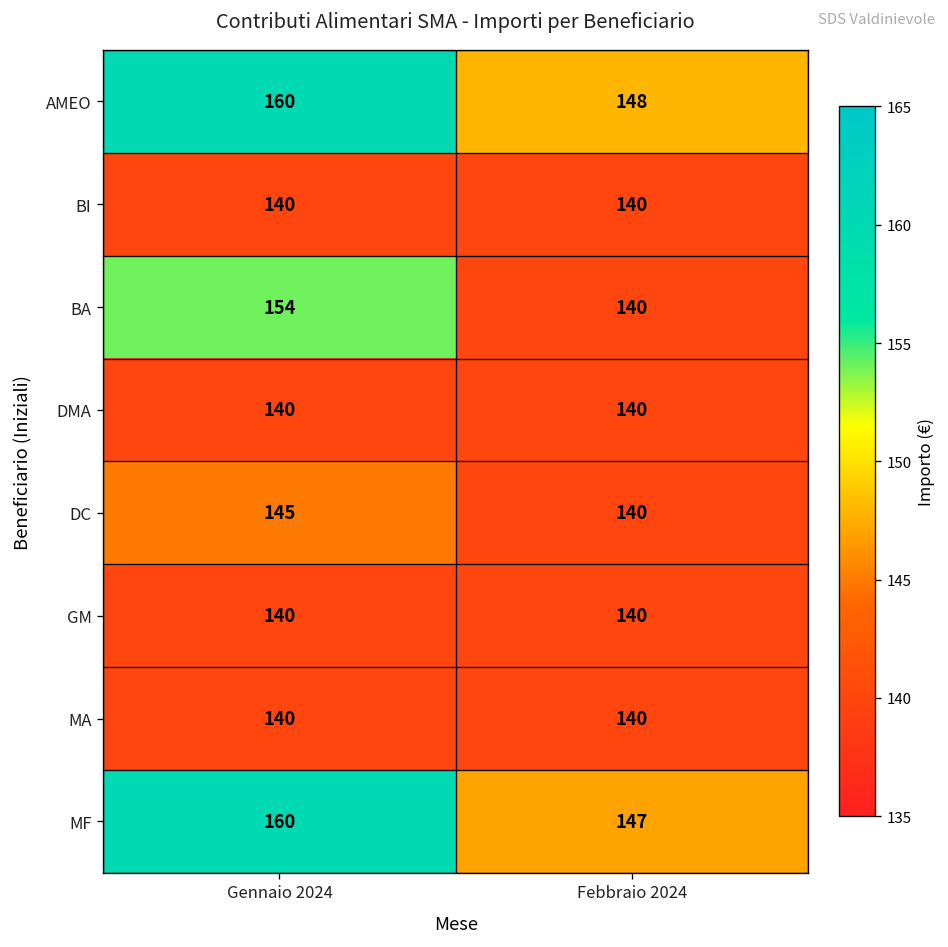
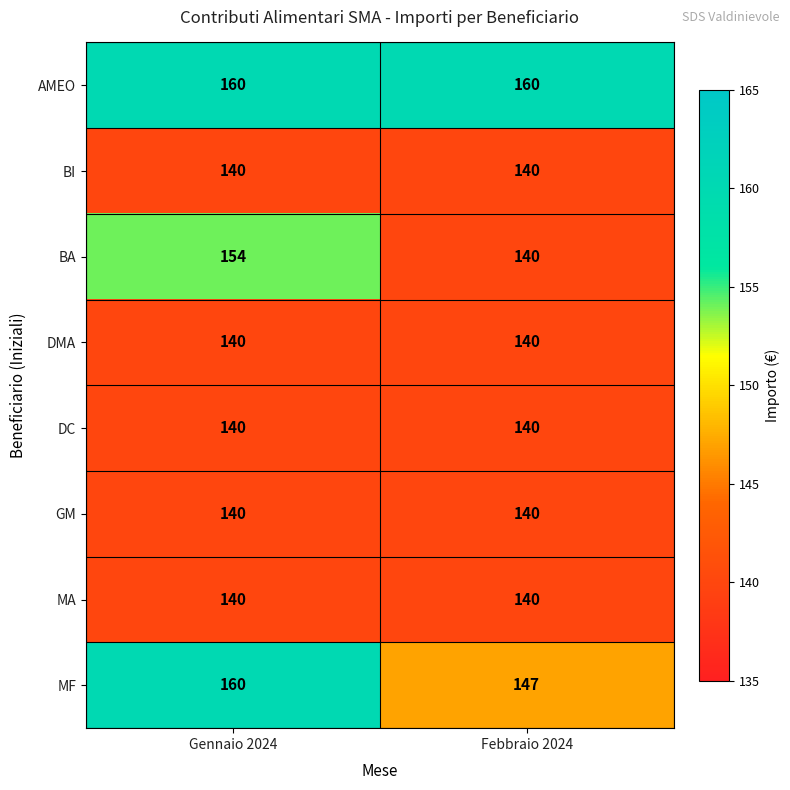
AMEO, Febbraio 2024: 148 -> 160
DC, Gennaio 2024: 145 -> 140
